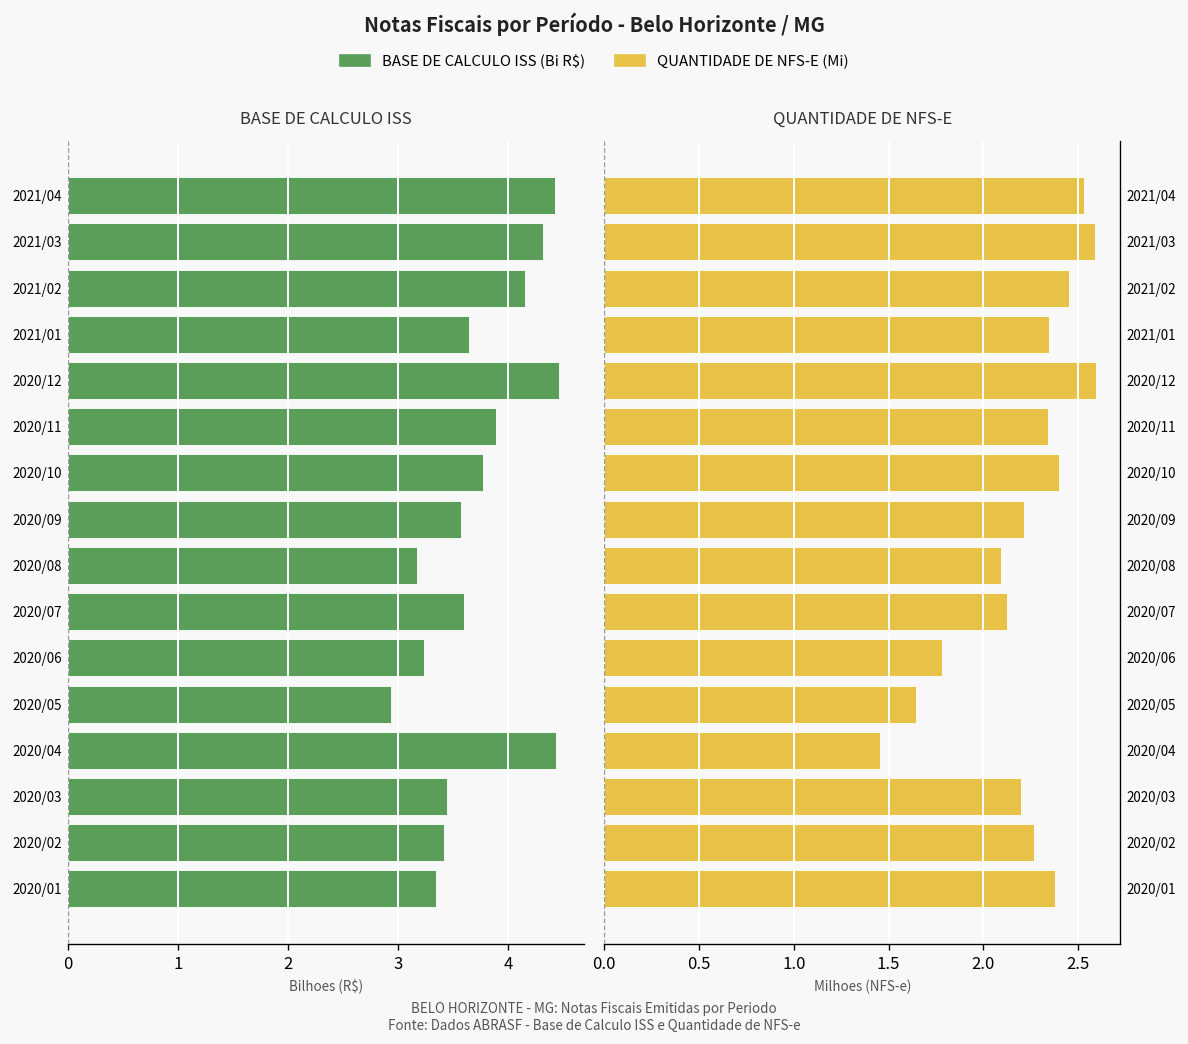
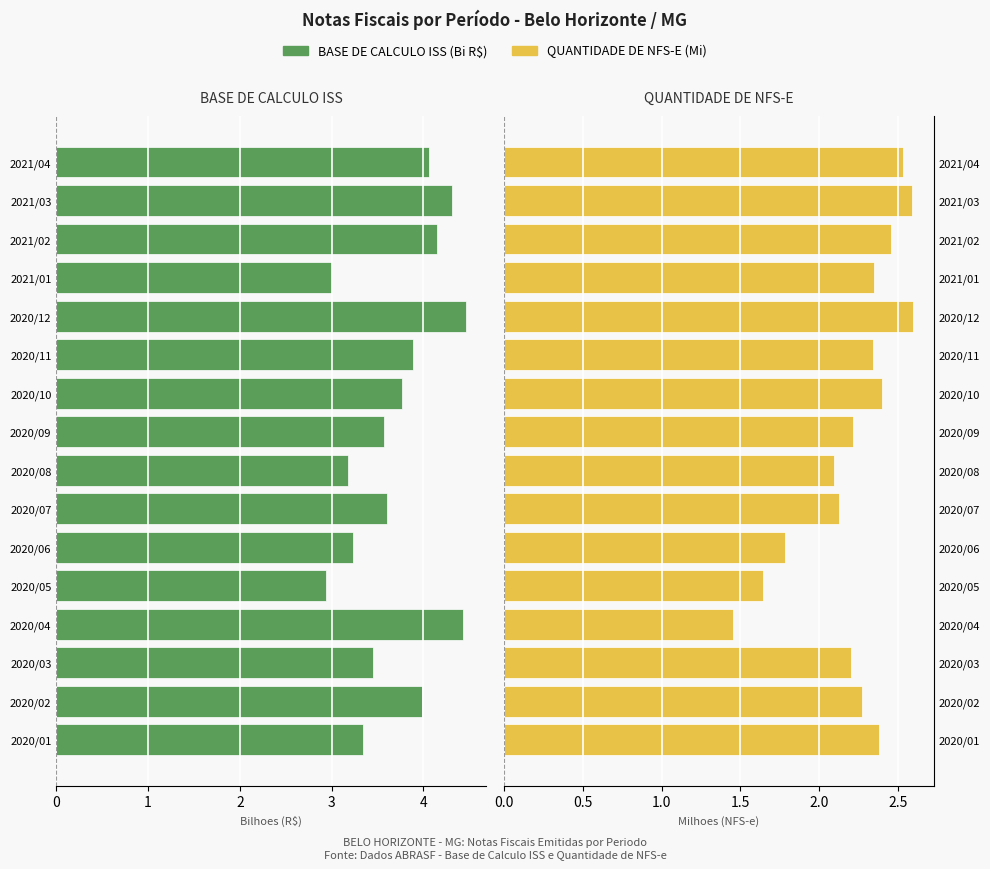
BASE DE CALCULO ISS, 2021/04: 4.4 -> 4.1
BASE DE CALCULO ISS, 2021/01: 3.6 -> 3.0
BASE DE CALCULO ISS, 2020/02: 3.4 -> 4.0
